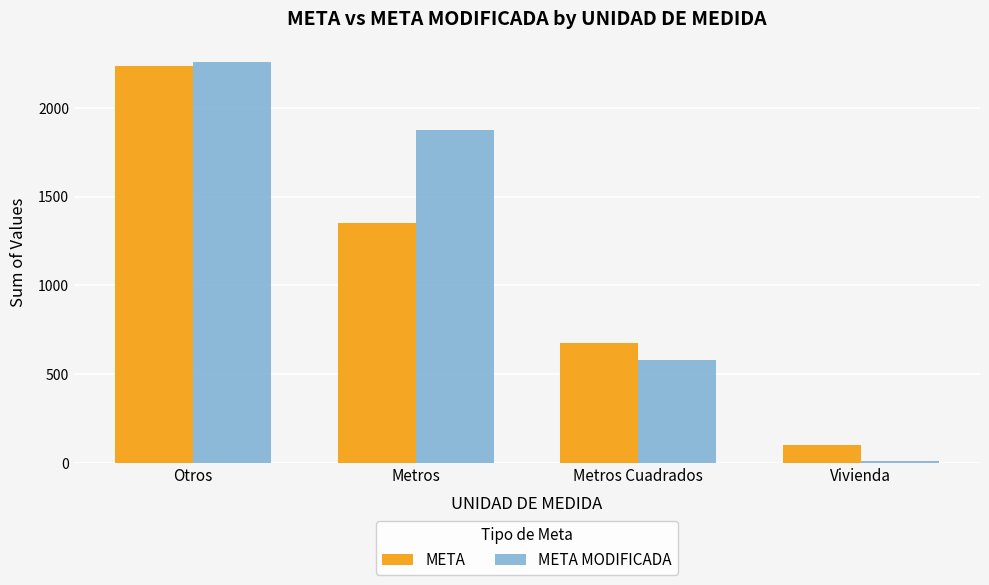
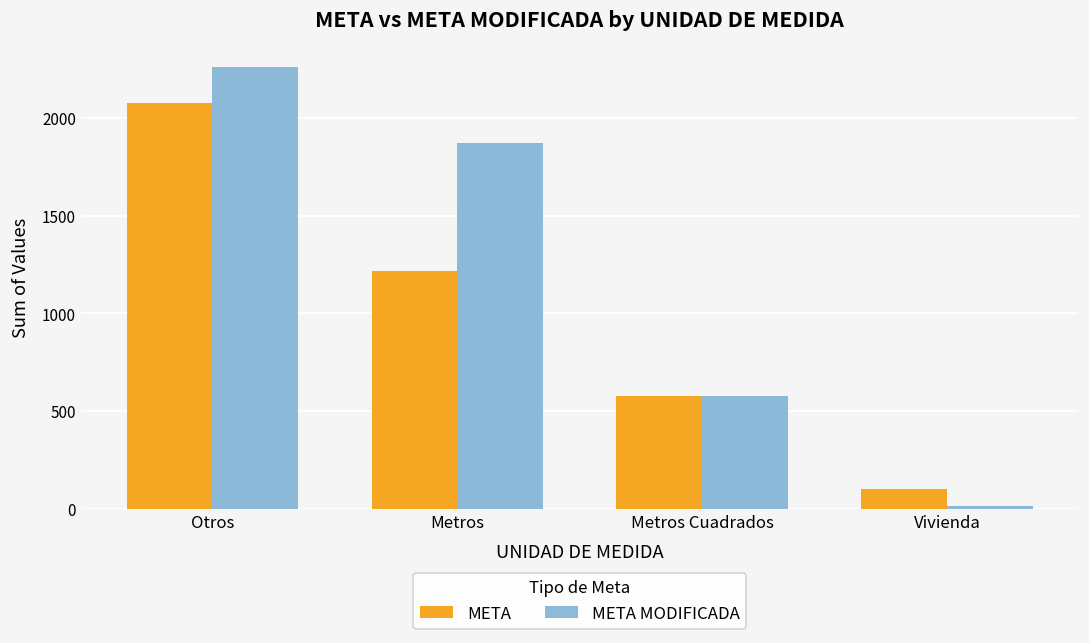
META, Otros: 2230 -> 2080
META, Metros: 1350 -> 1220
META, Metros Cuadrados: 680 -> 580
